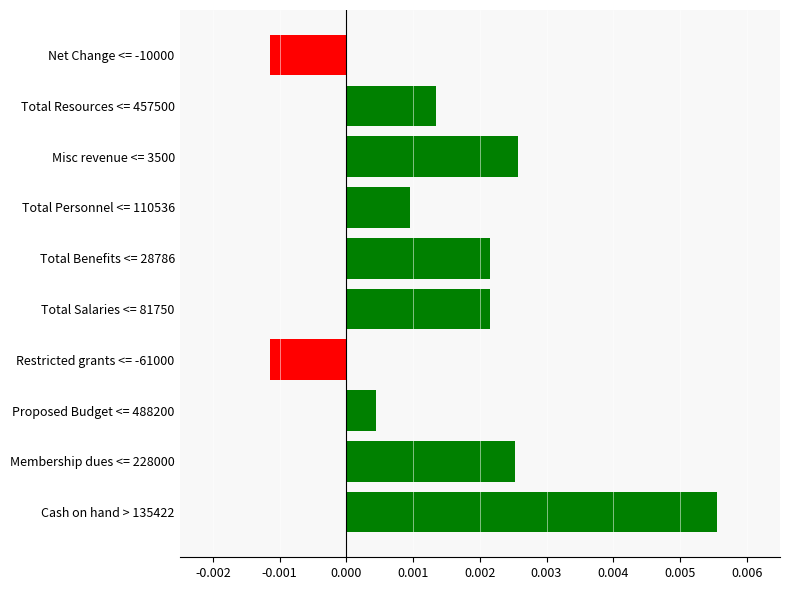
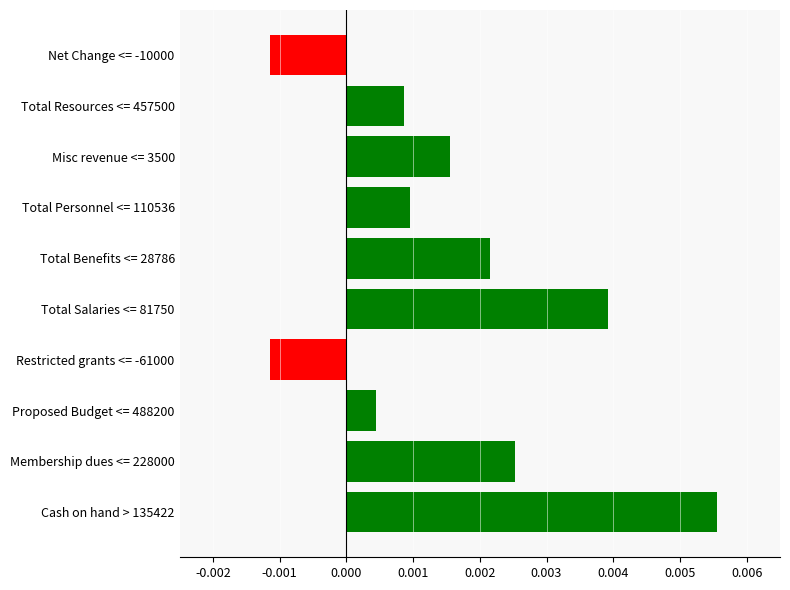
Total Resources <= 457500: 0.0014 -> 0.0009
Misc revenue <= 3500: 0.0026 -> 0.0016
Total Salaries <= 81750: 0.0022 -> 0.0039
